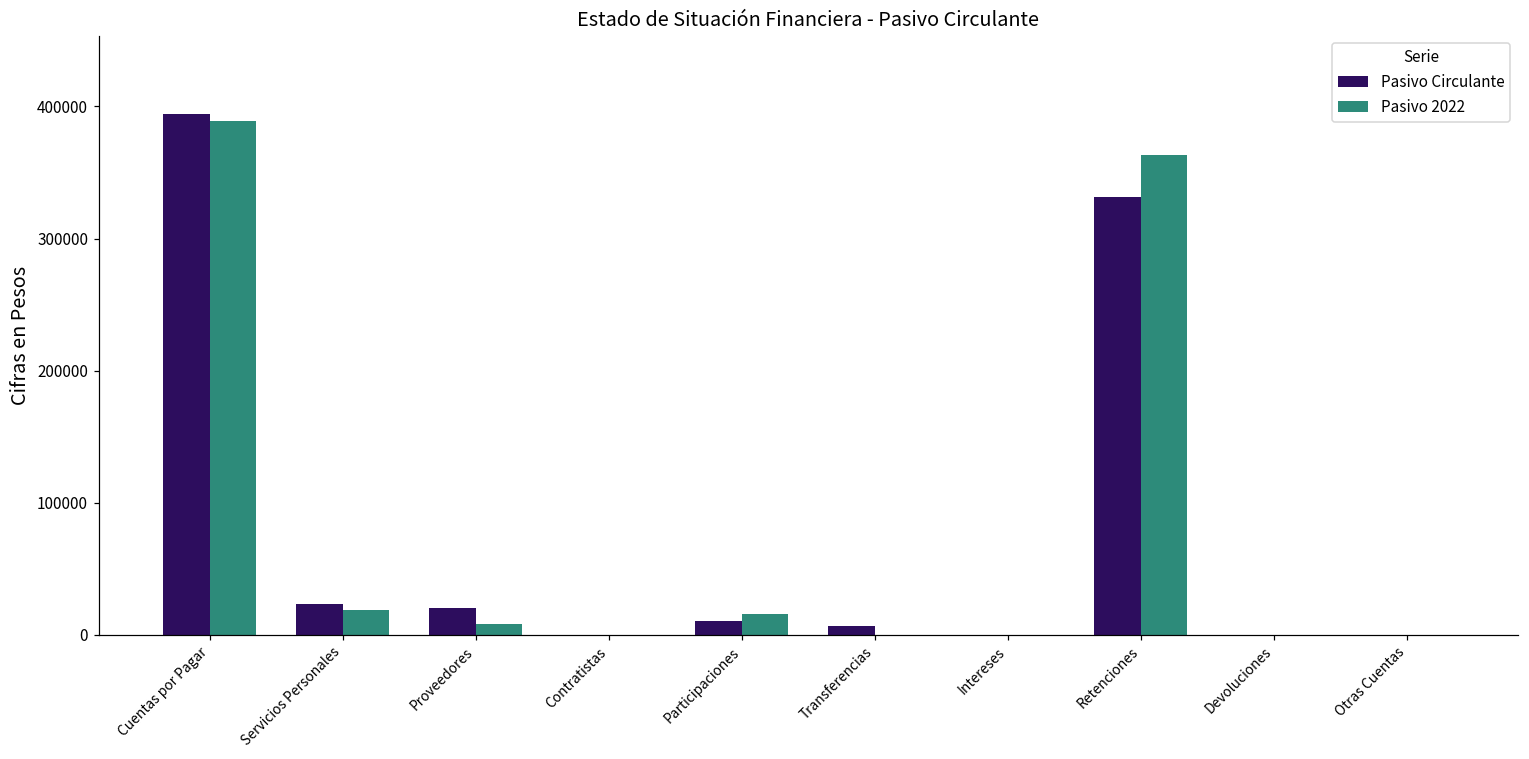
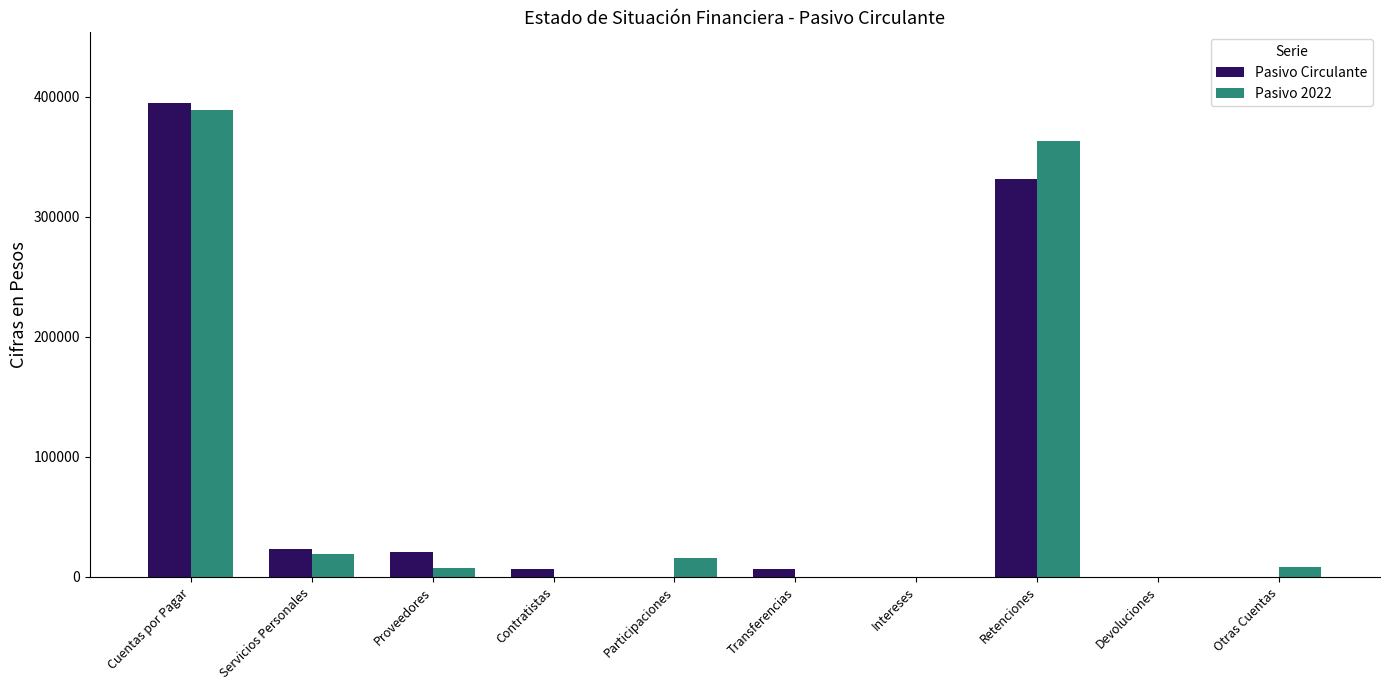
Pasivo Circulante, Contratistas: 0 -> 7000
Pasivo Circulante, Participaciones: 10000 -> 0
Pasivo 2022, Otras Cuentas: 0 -> 8000
